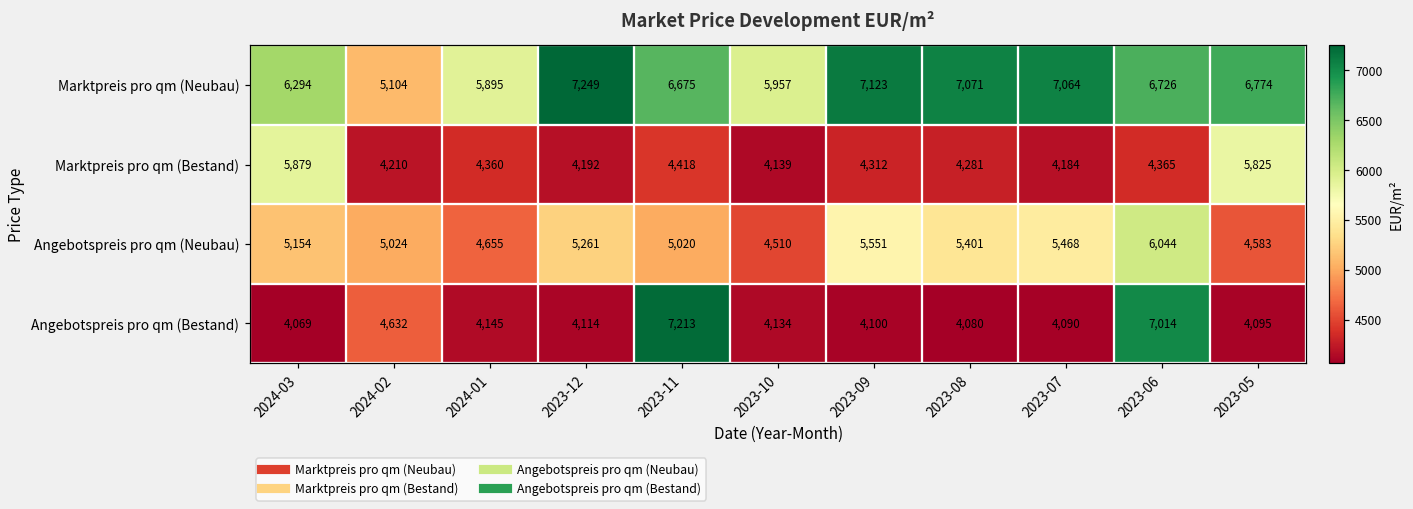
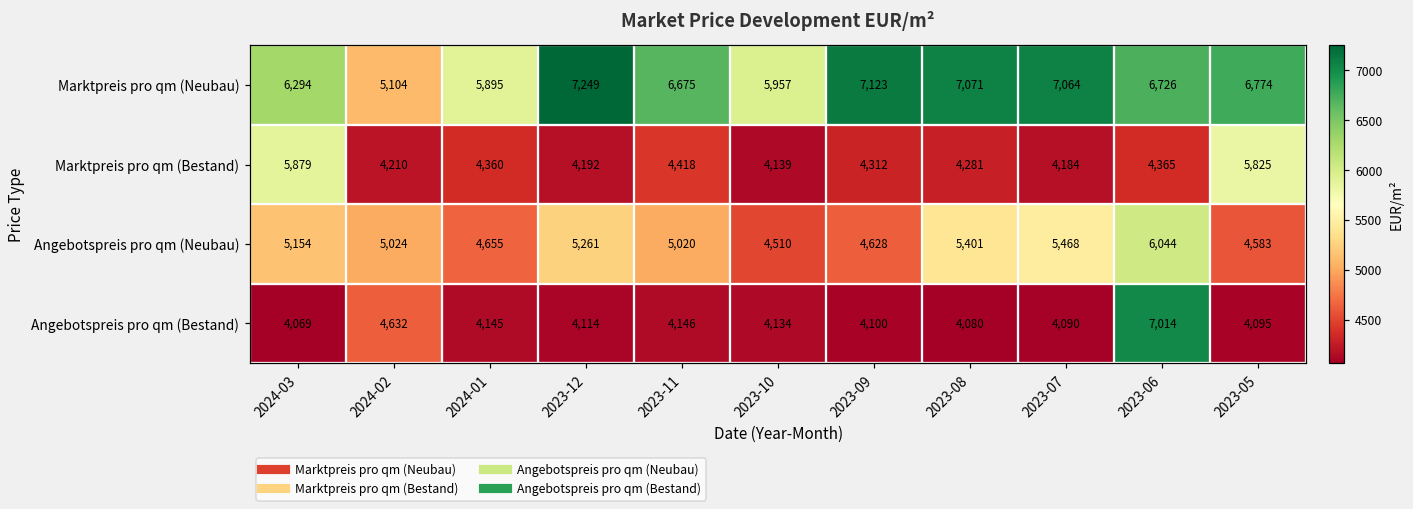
Angebotspreis pro qm (Neubau), 2023-09: 5,551 -> 4,628
Angebotspreis pro qm (Bestand), 2023-11: 7,213 -> 4,146
